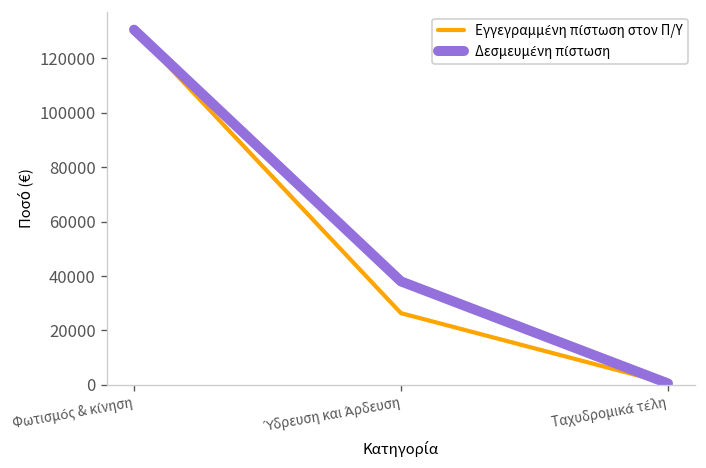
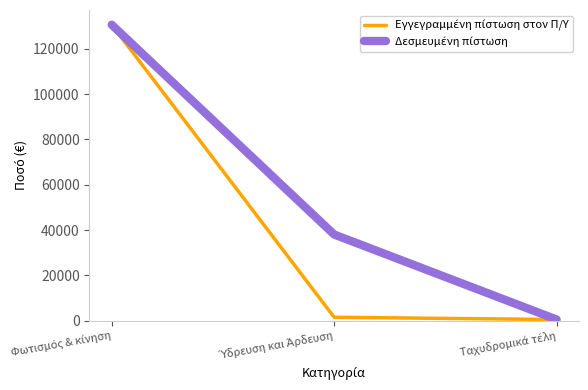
Εγγεγραμμένη πίστωση στον Π/Υ, Ύδρευση και Άρδευση: 26000 -> 2000
